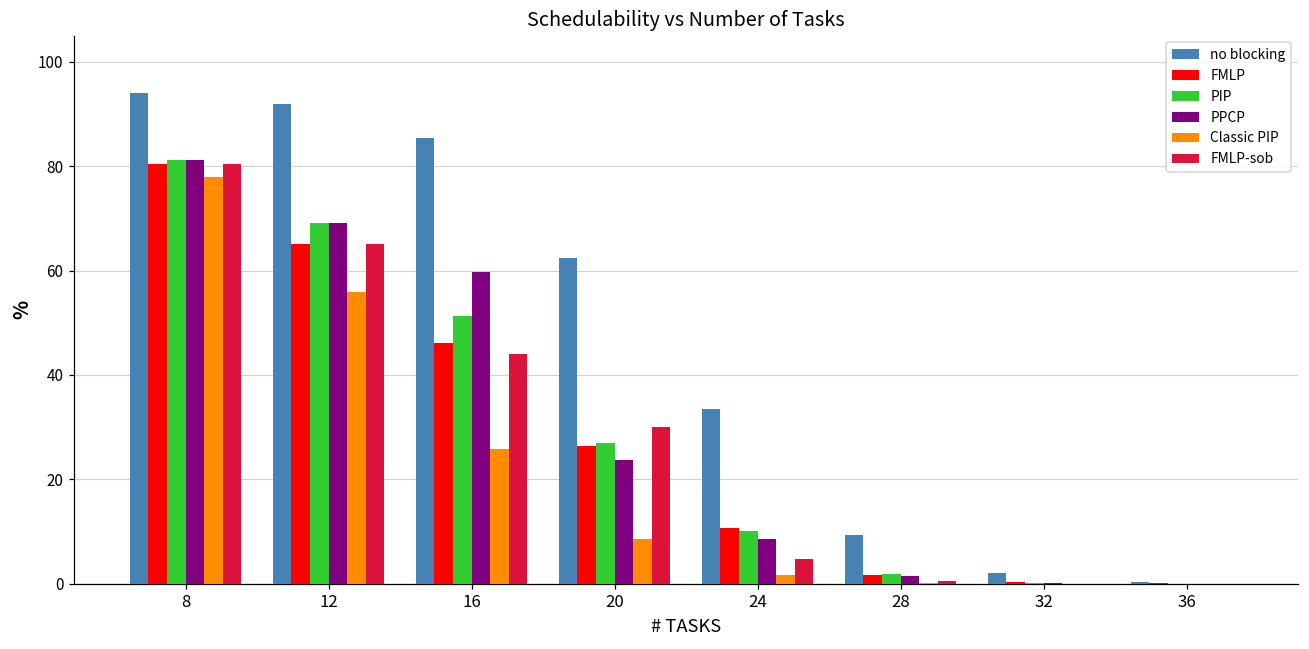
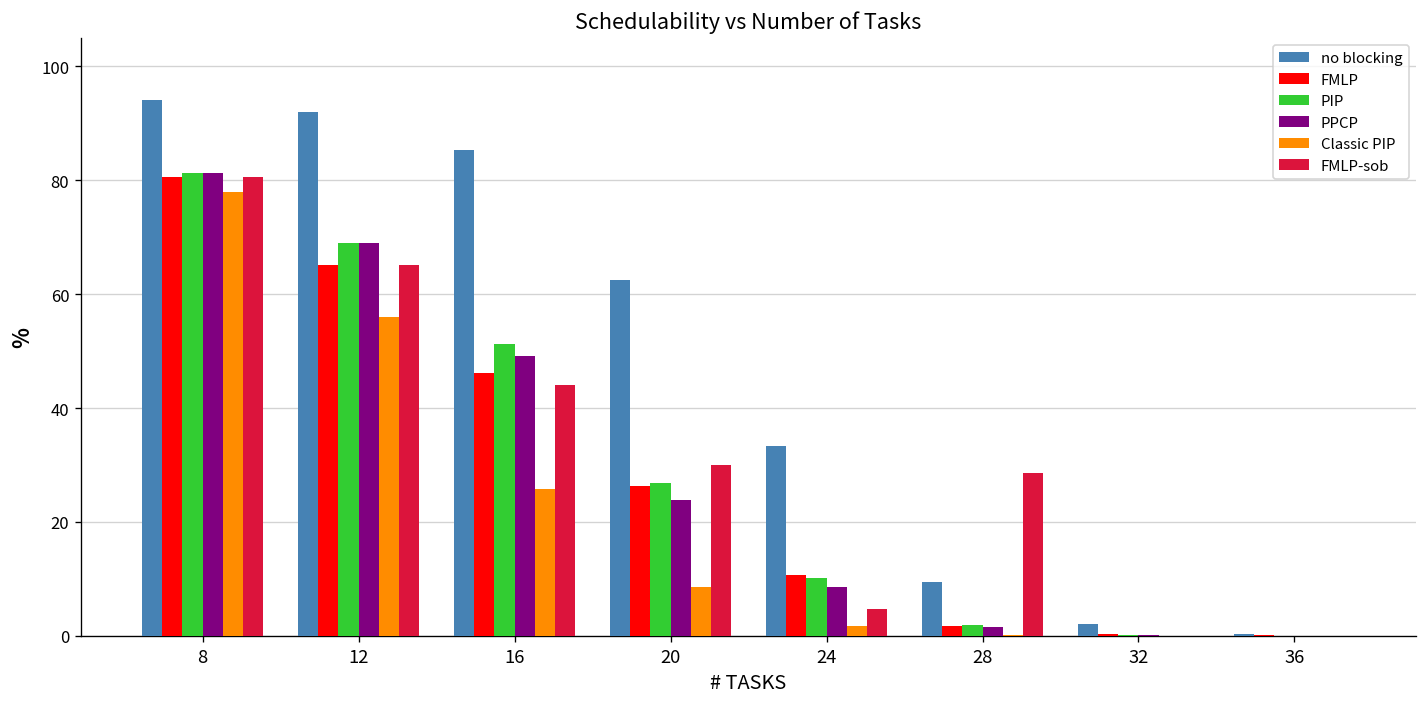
PPCP, 16: 60 -> 49
FMLP-sob, 28: 0 -> 29
